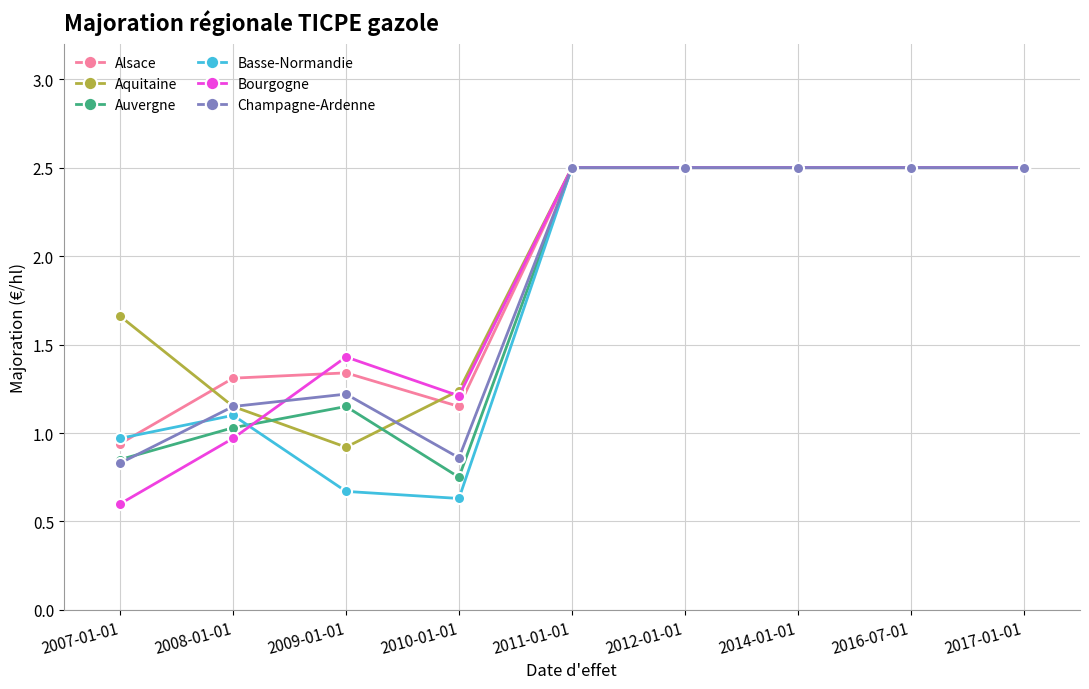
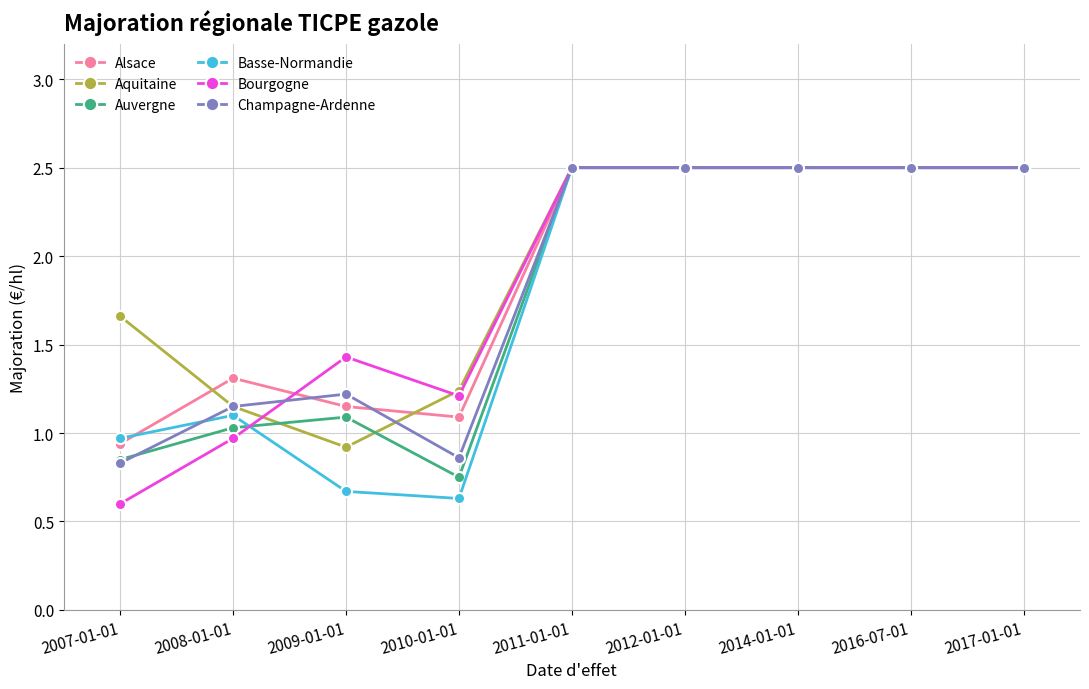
Alsace, 2009-01-01: 1.34 -> 1.15
Auvergne, 2009-01-01: 1.15 -> 1.09
Alsace, 2010-01-01: 1.15 -> 1.09
